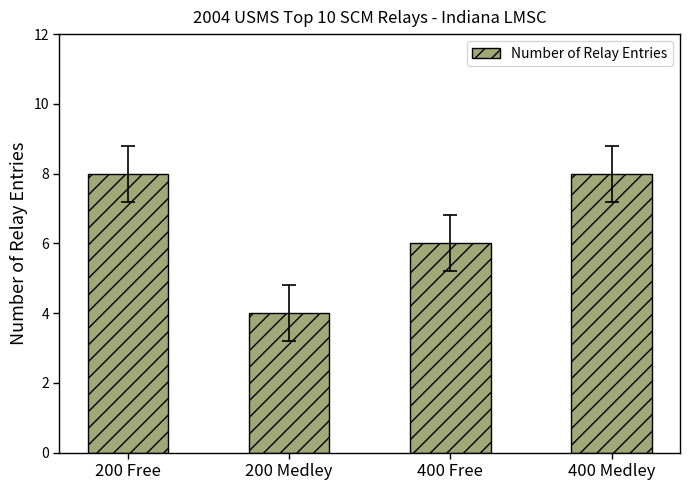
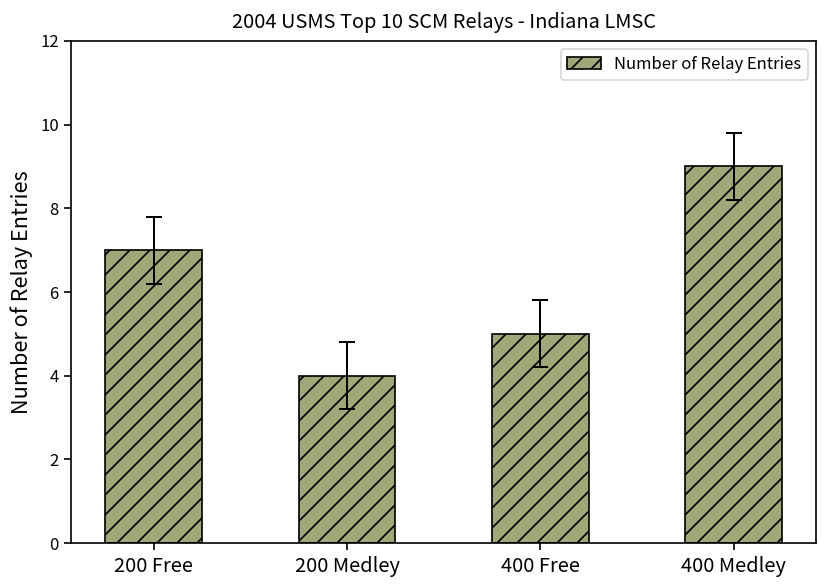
Number of Relay Entries, 200 Free: 8 -> 7
Number of Relay Entries, 400 Free: 6 -> 5
Number of Relay Entries, 400 Medley: 8 -> 9
